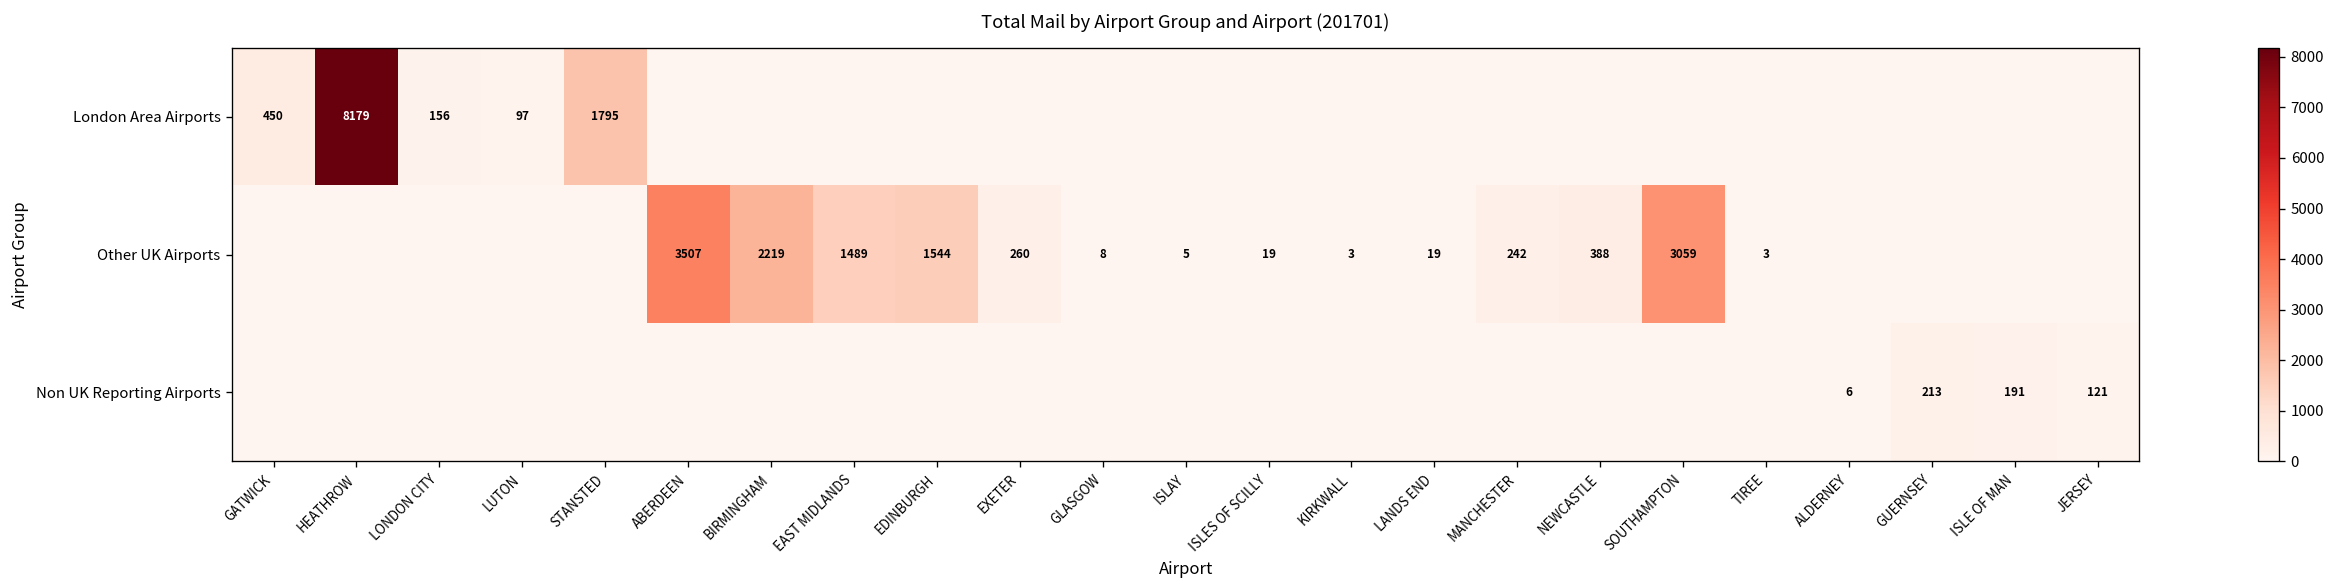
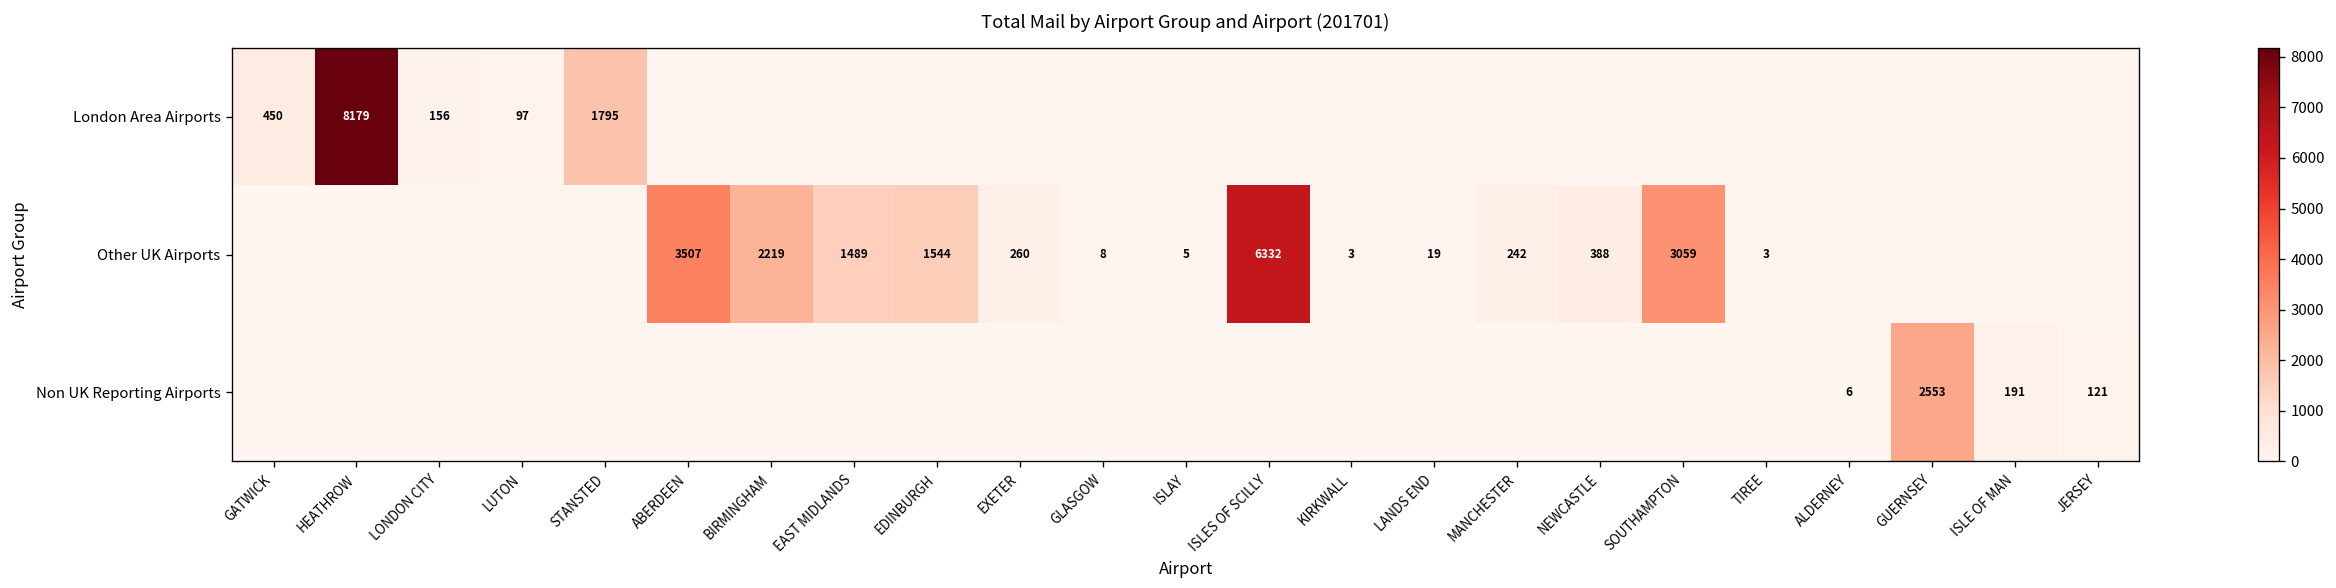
Other UK Airports, ISLES OF SCILLY: 19 -> 6332
Non UK Reporting Airports, GUERNSEY: 213 -> 2553
